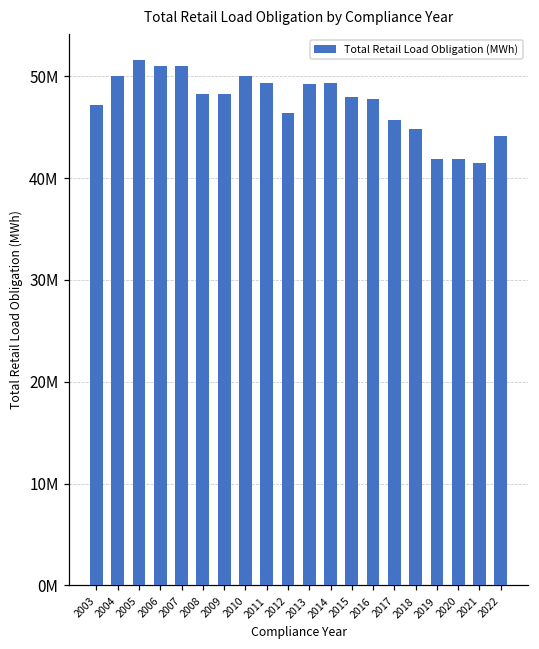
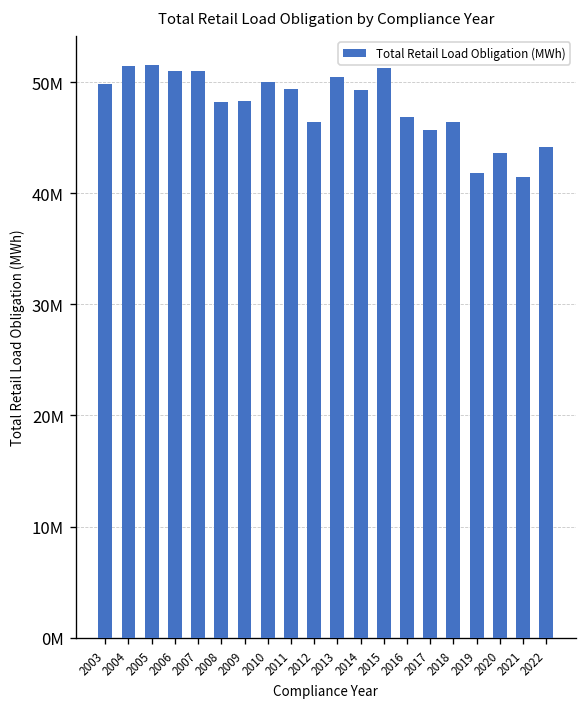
2003: 47000000 -> 50000000
2004: 50000000 -> 51000000
2013: 49000000 -> 50000000
2015: 48000000 -> 51000000
2016: 48000000 -> 47000000
2018: 45000000 -> 46000000
2020: 42000000 -> 44000000
